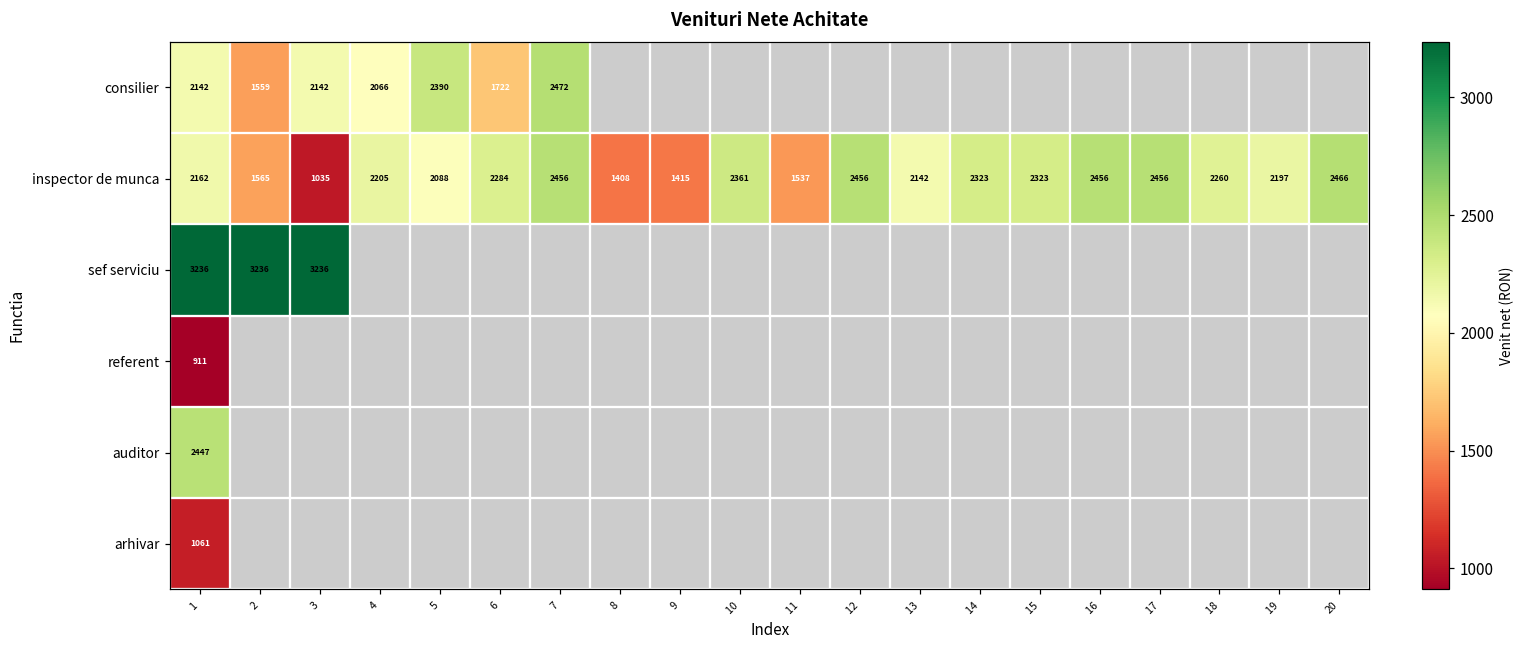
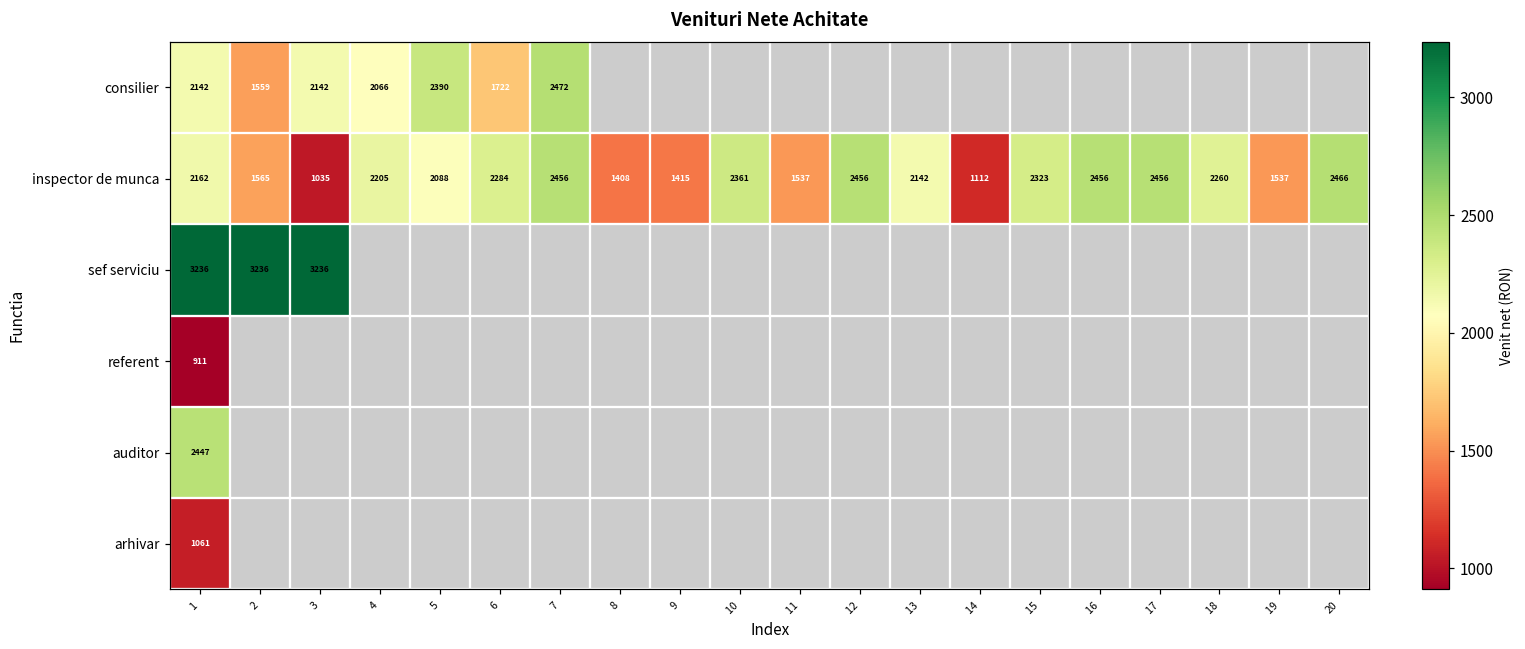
inspector de munca, 14: 2323 -> 1112
inspector de munca, 19: 2197 -> 1537
